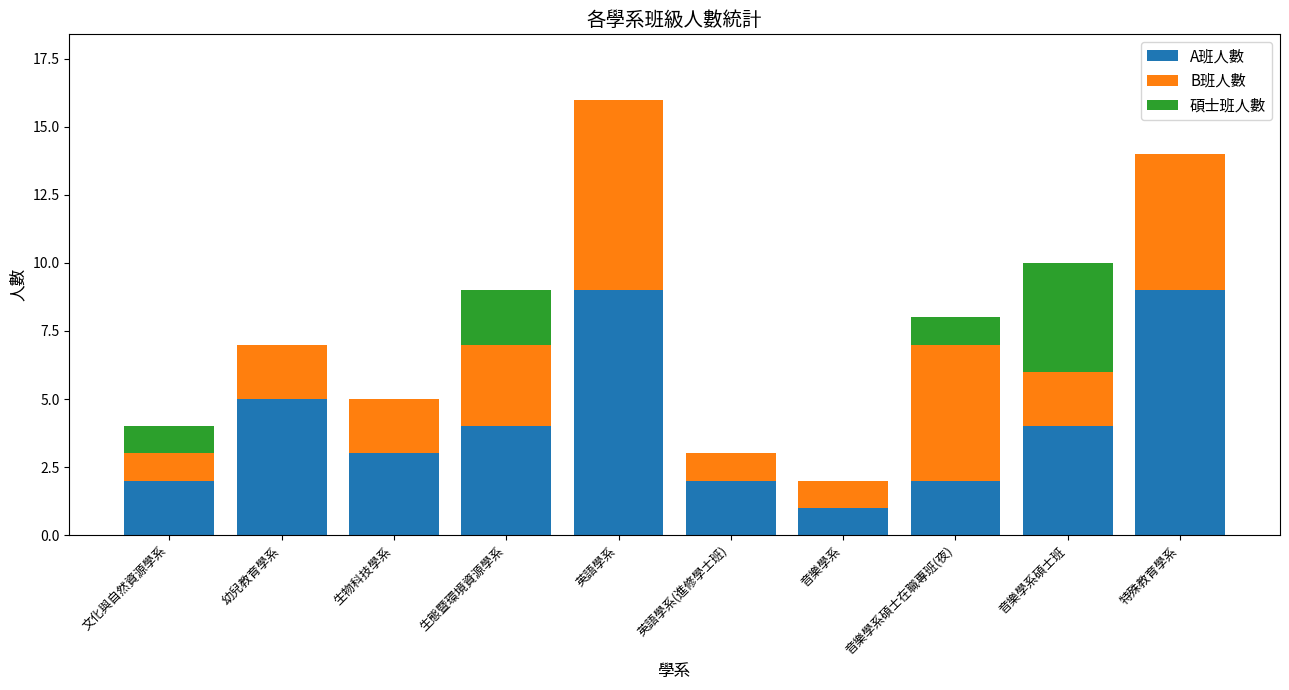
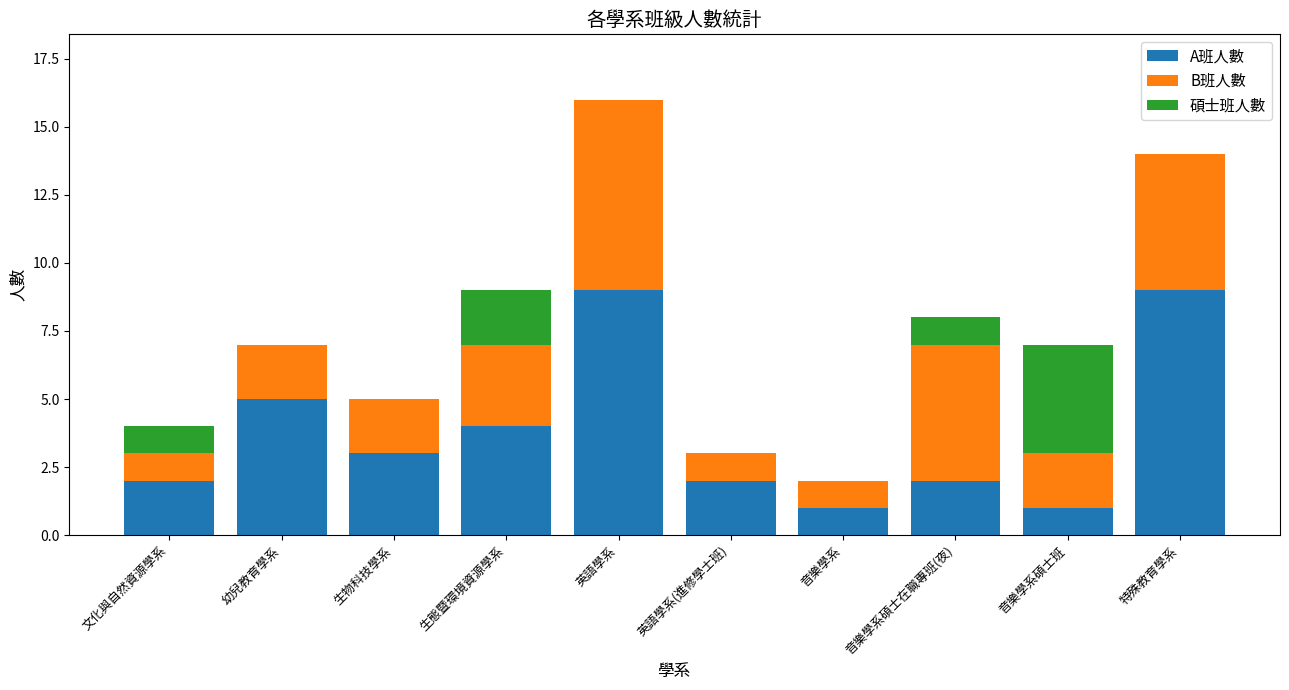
A班人數, 音樂學系碩士班: 4 -> 1
